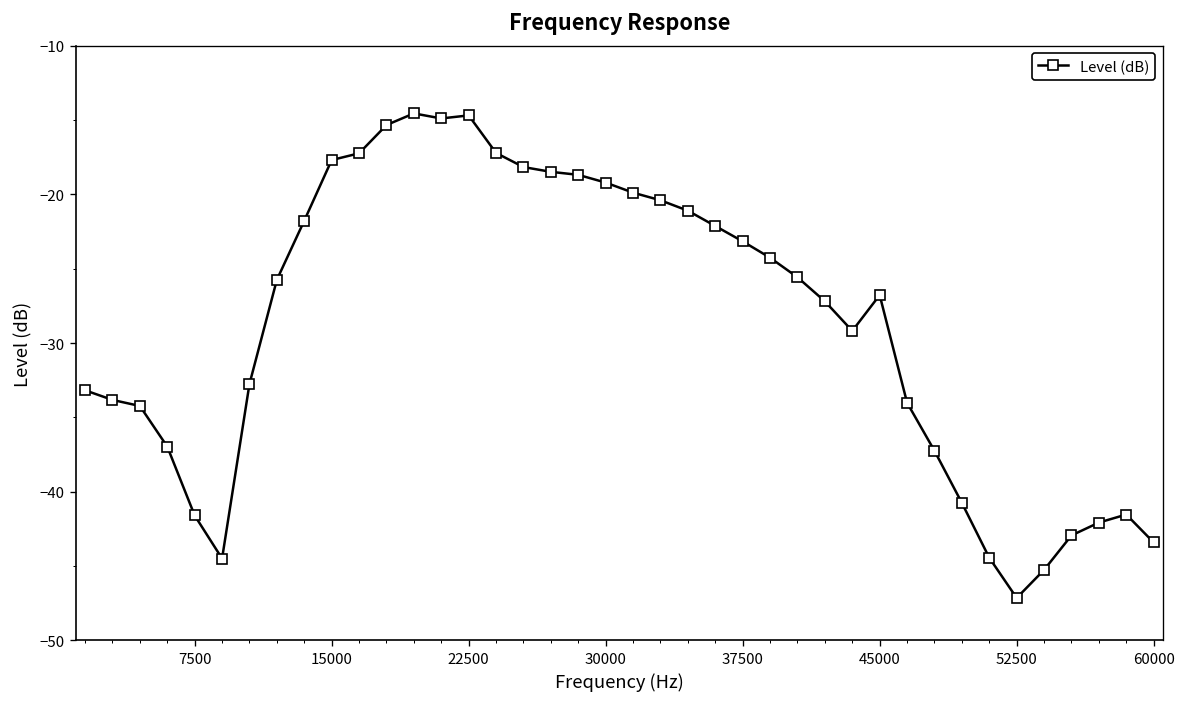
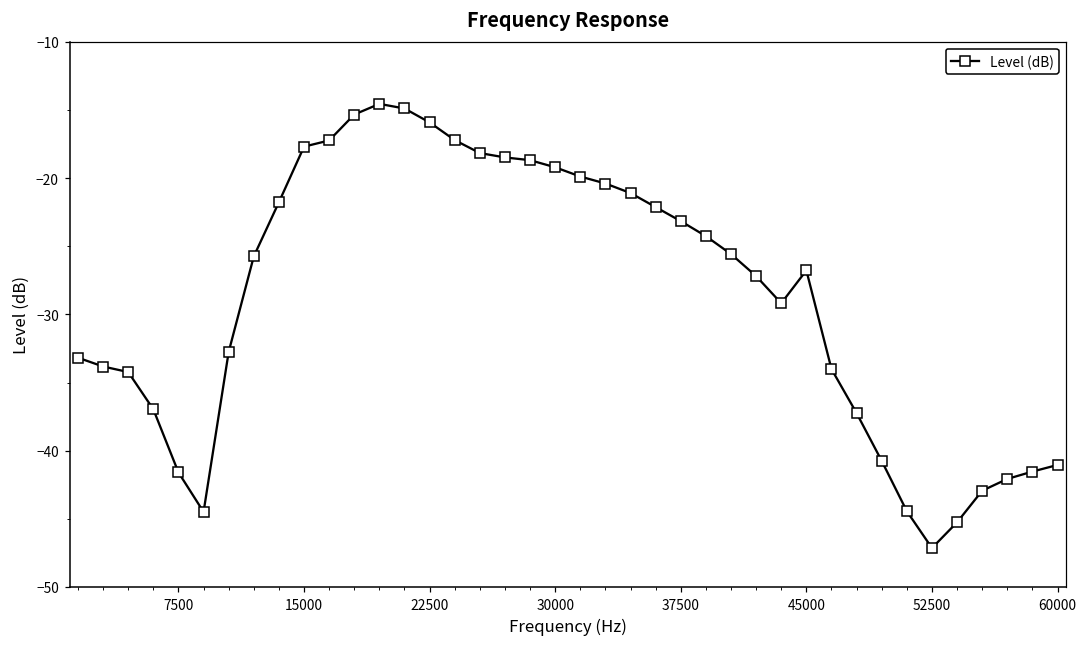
22500: -14.7 -> -15.9
60000: -43.4 -> -41.0
